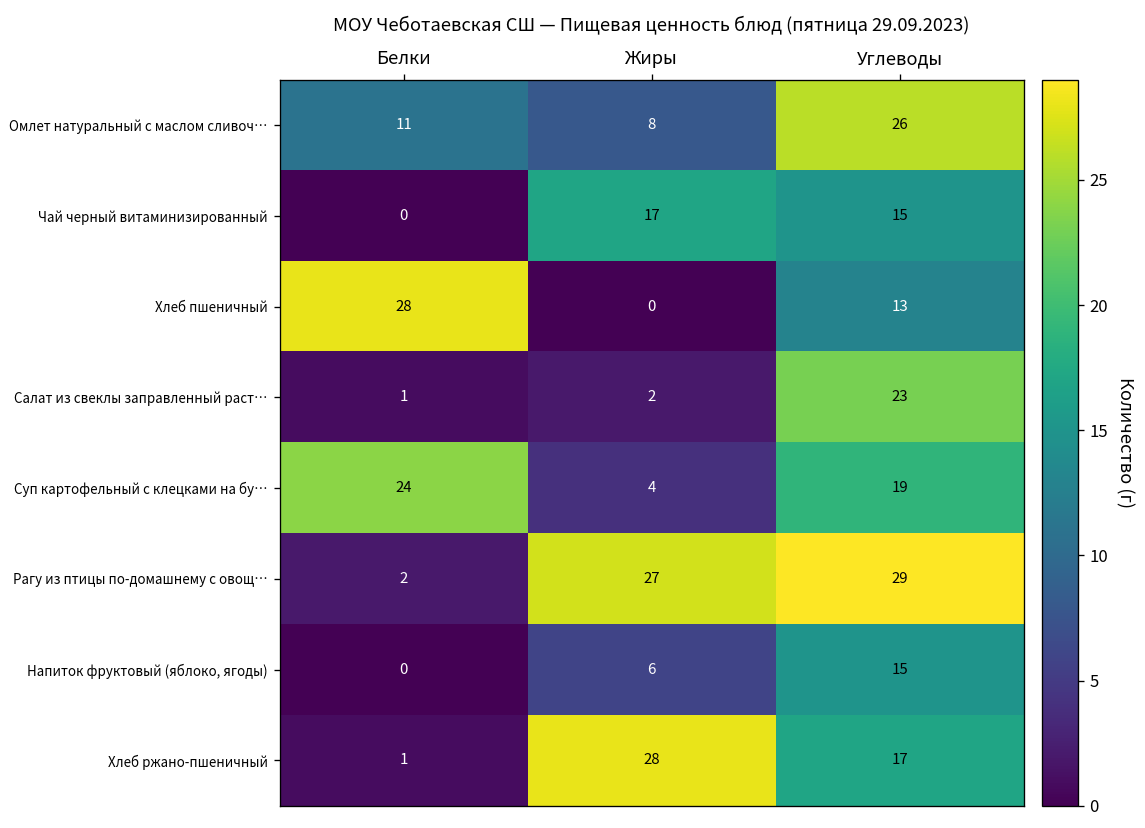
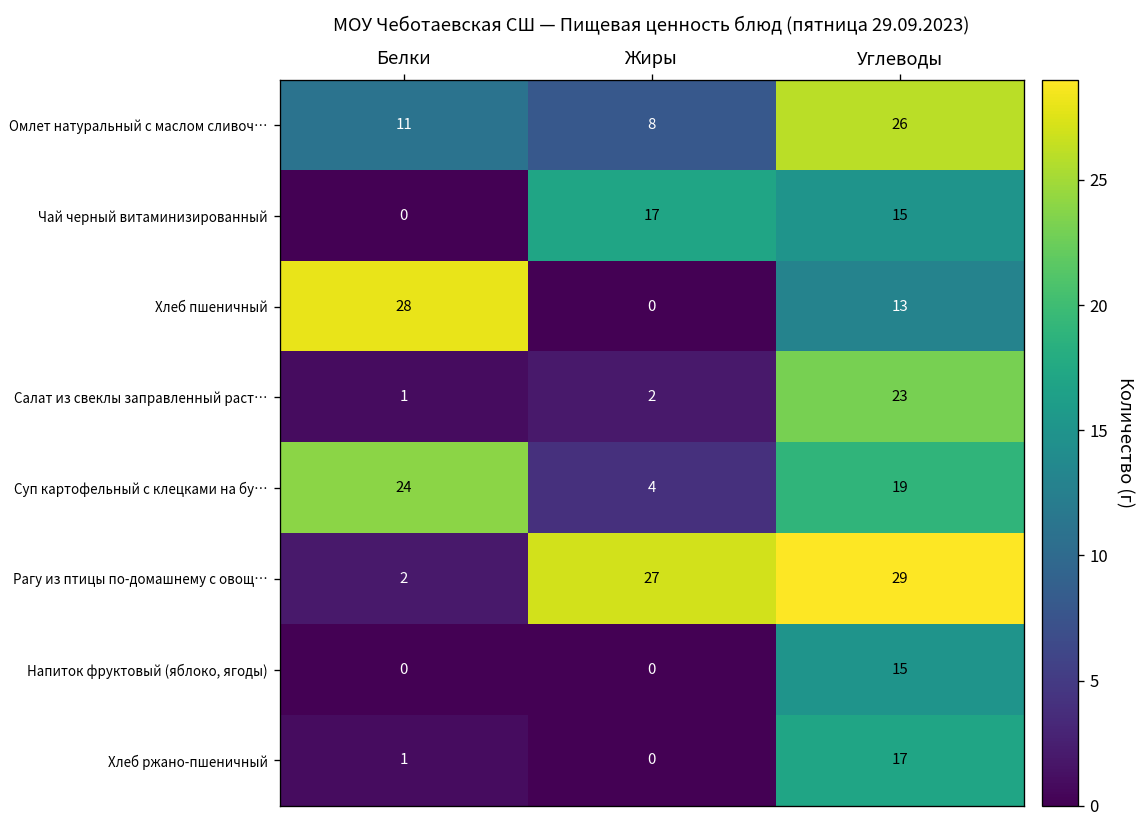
Напиток фруктовый (яблоко, ягоды), Жиры: 6 -> 0
Хлеб ржано-пшеничный, Жиры: 28 -> 0
